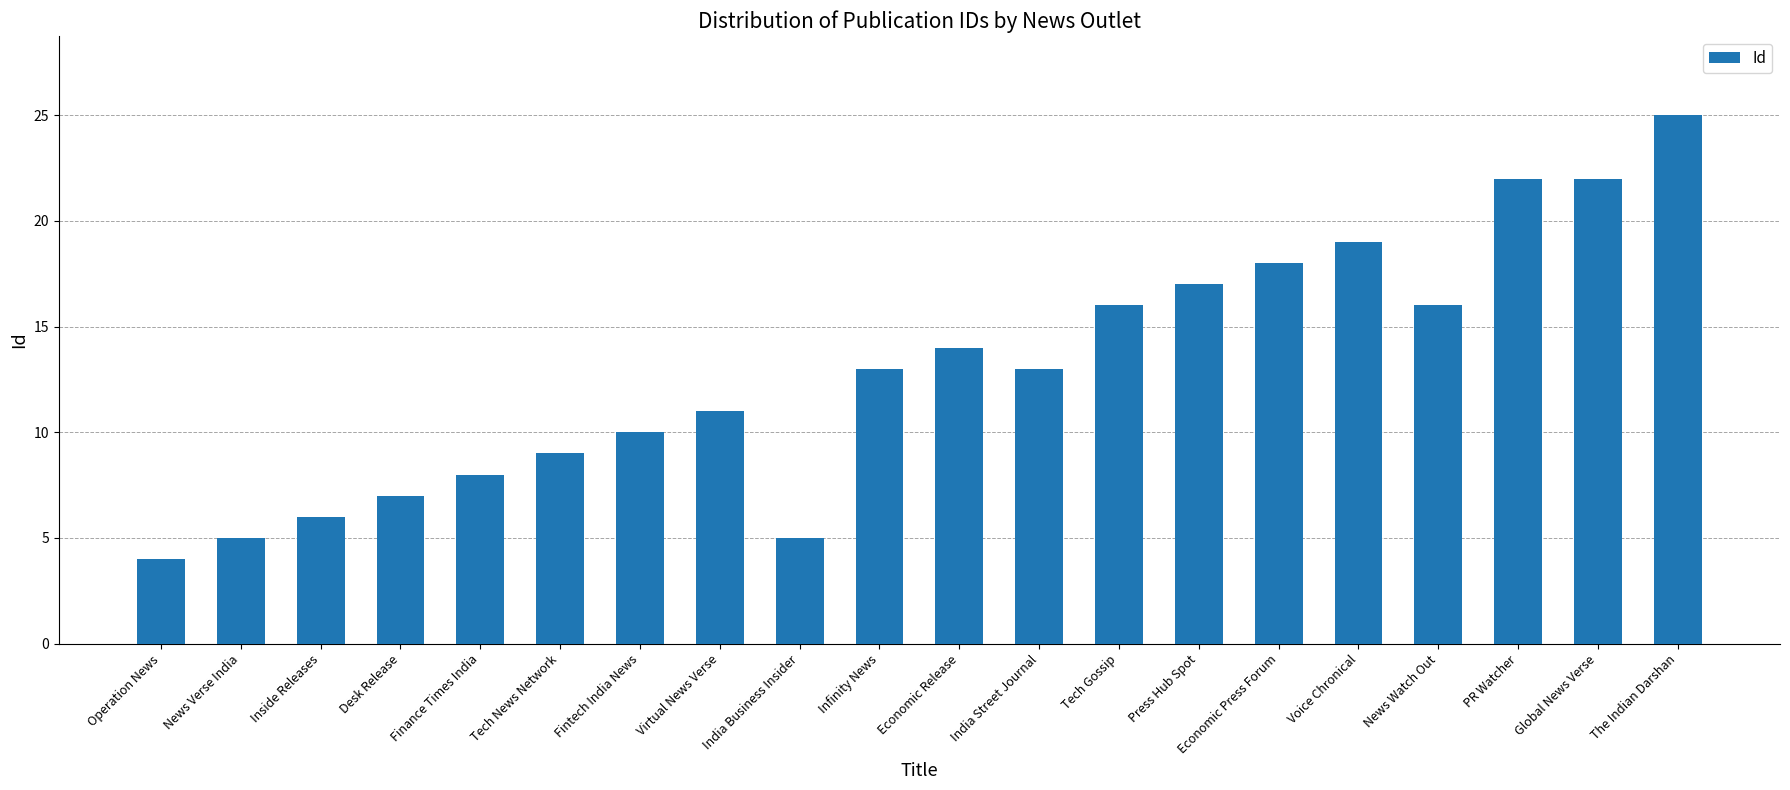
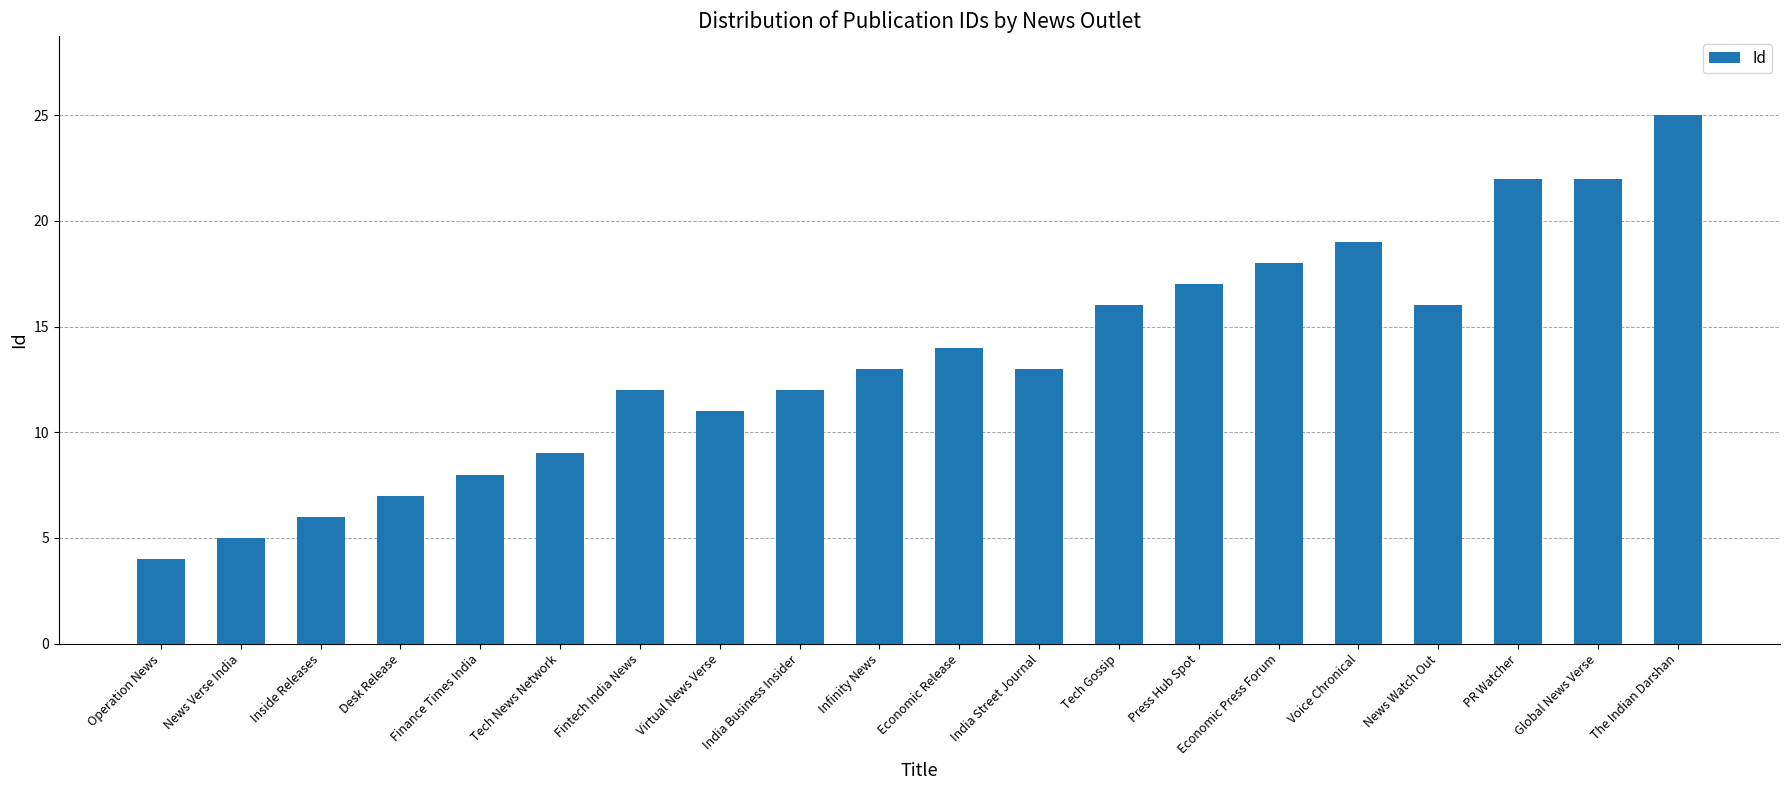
Fintech India News: 10 -> 12
India Business Insider: 5 -> 12
